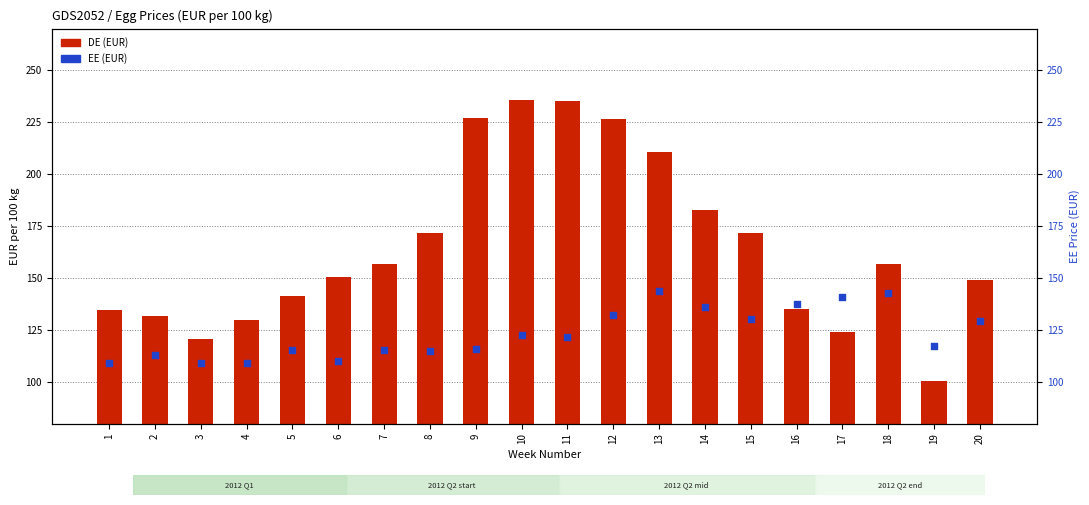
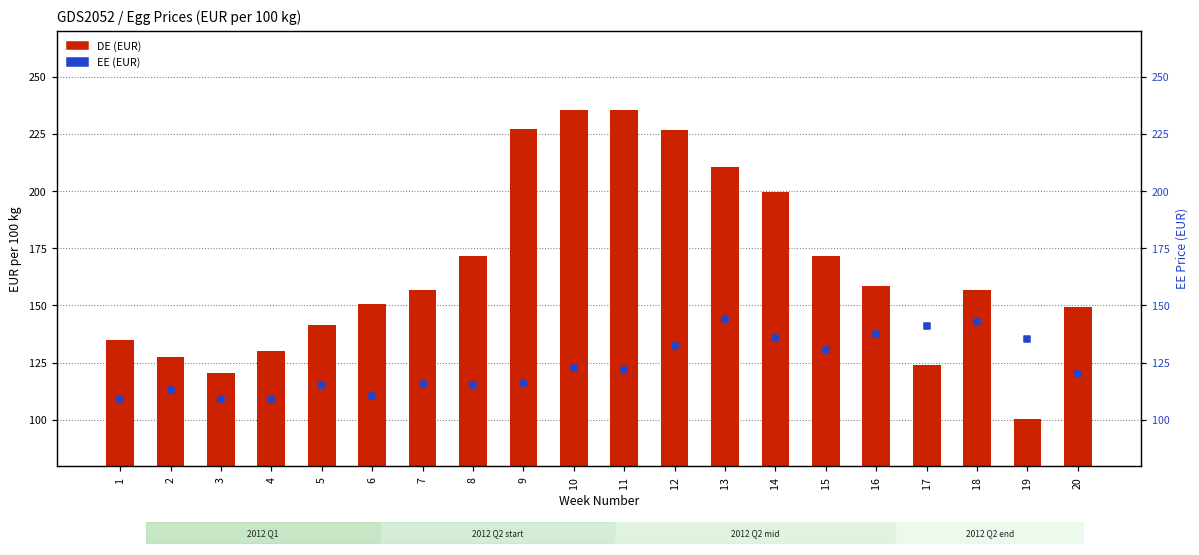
DE (EUR), 2: 132 -> 128
DE (EUR), 14: 183 -> 200
DE (EUR), 16: 135 -> 159
EE (EUR), 19: 117 -> 135
EE (EUR), 20: 129 -> 120
